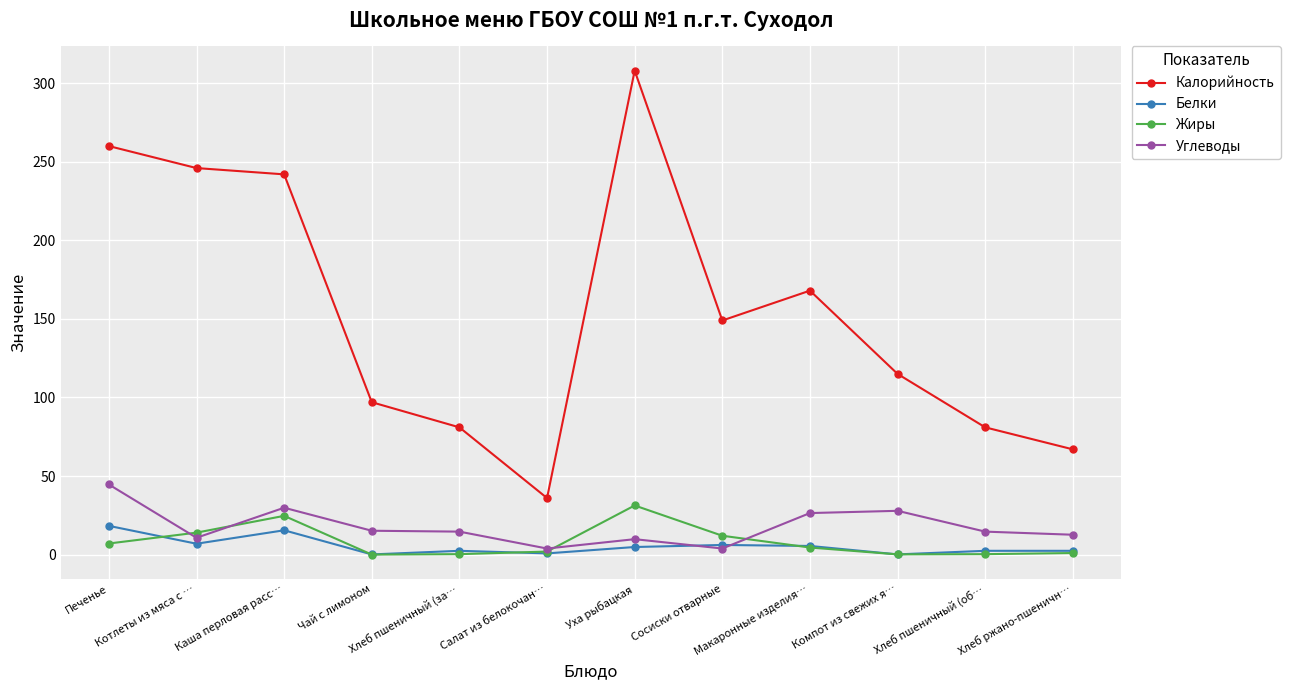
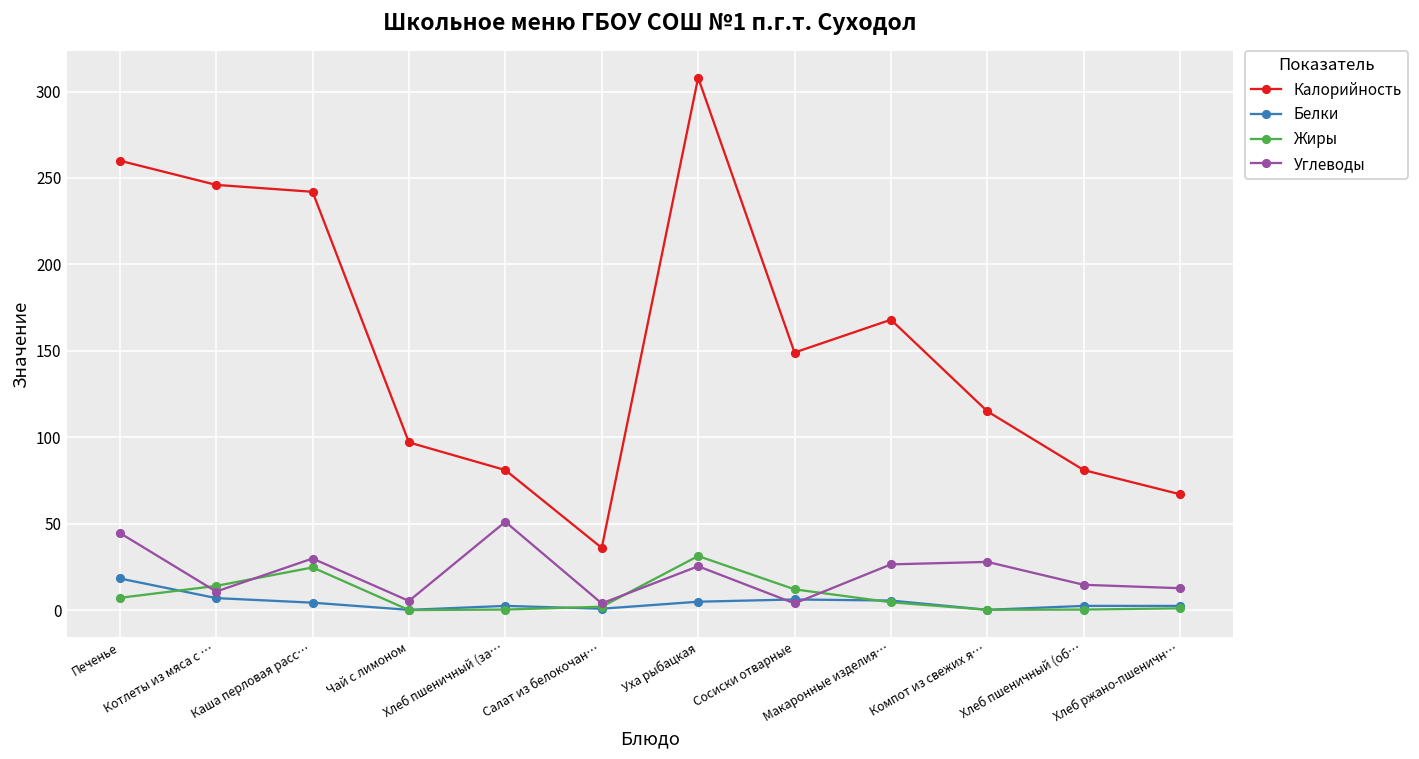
Белки, Каша перловая расс…: 15 -> 4
Углеводы, Чай с лимоном: 15 -> 5
Углеводы, Хлеб пшеничный (за…: 15 -> 51
Углеводы, Уха рыбацкая: 10 -> 25
